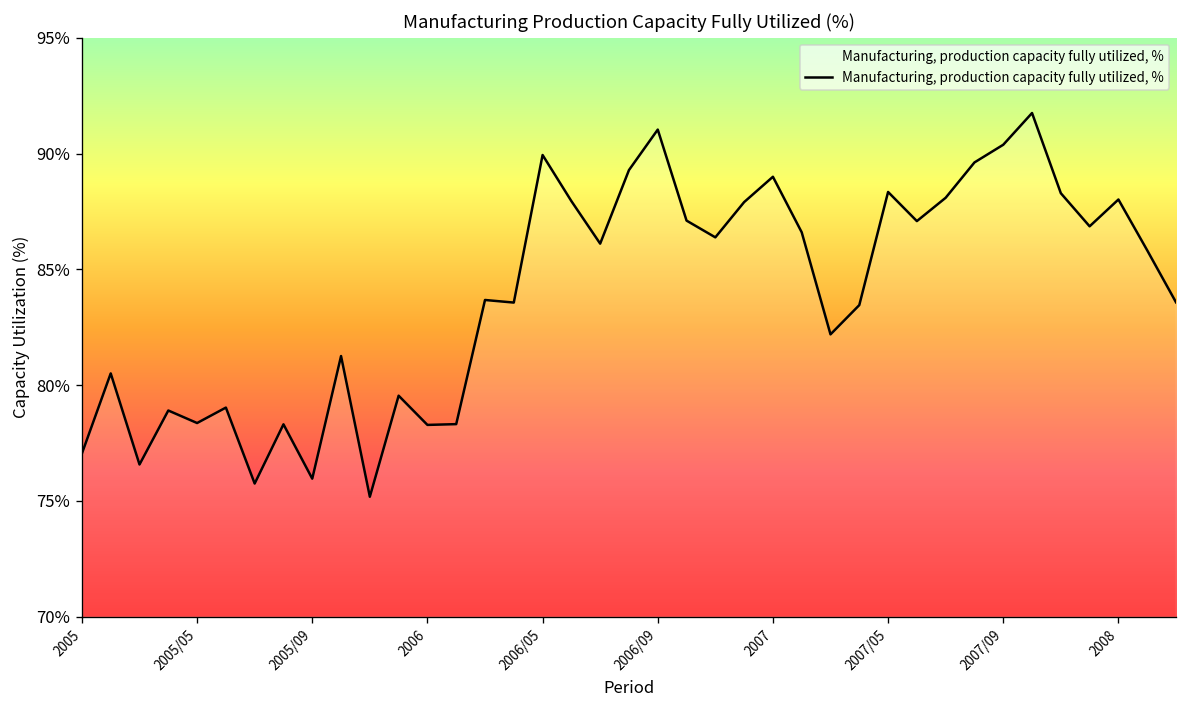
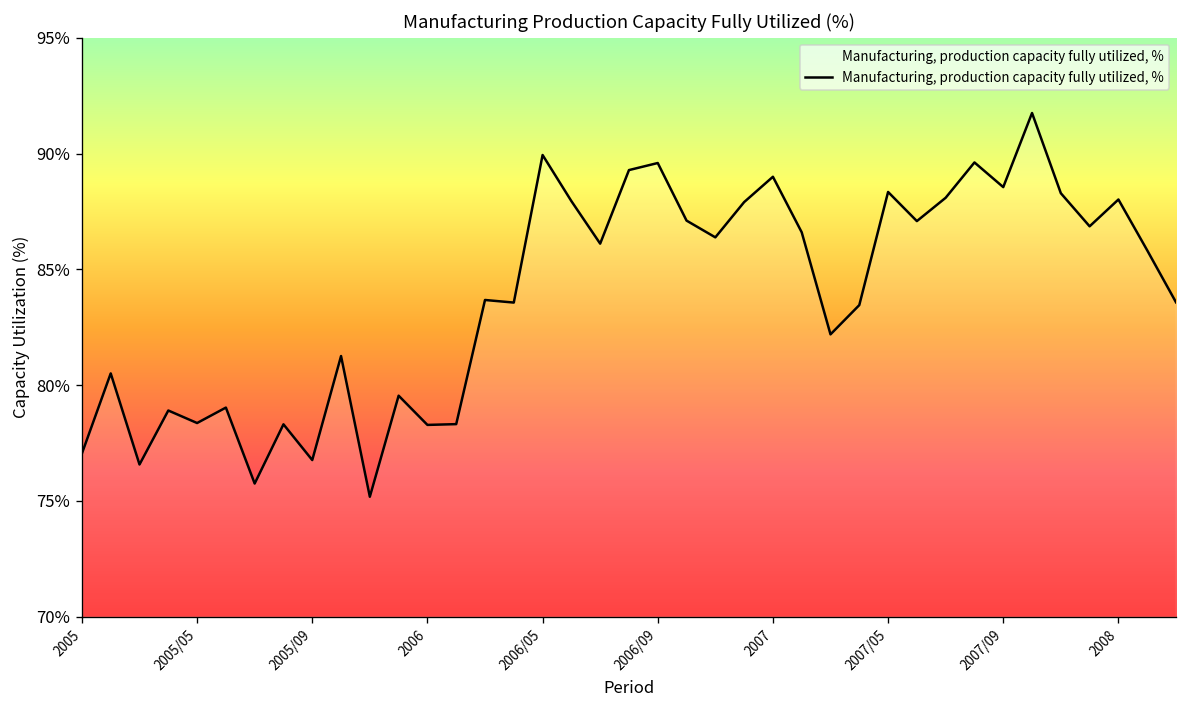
2005/09: 76.0% -> 76.8%
2006/09: 91.0% -> 89.6%
2007/09: 90.4% -> 88.6%
